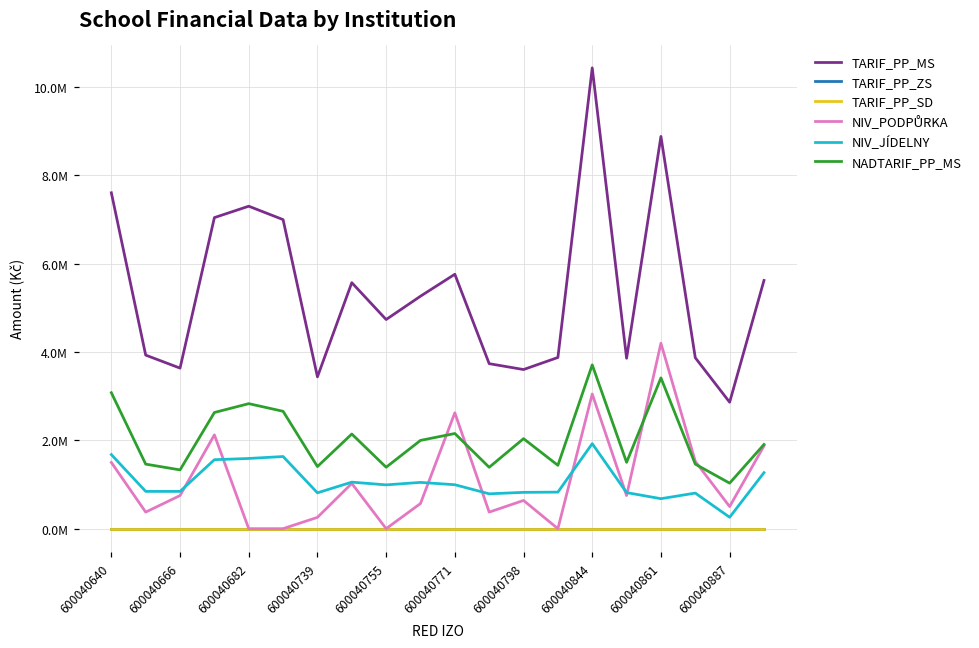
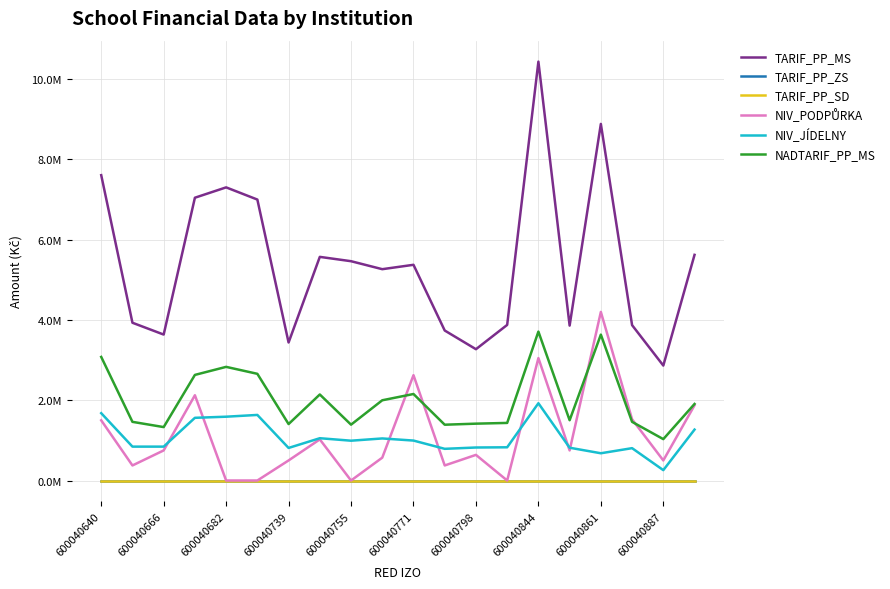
NIV_PODPŮRKA, 600040739: 300000 -> 500000
TARIF_PP_MS, 600040755: 4700000 -> 5500000
TARIF_PP_MS, 600040771: 5800000 -> 5400000
TARIF_PP_MS, 600040798: 3600000 -> 3300000
NADTARIF_PP_MS, 600040798: 2000000 -> 1400000
NADTARIF_PP_MS, 600040861: 3400000 -> 3600000
